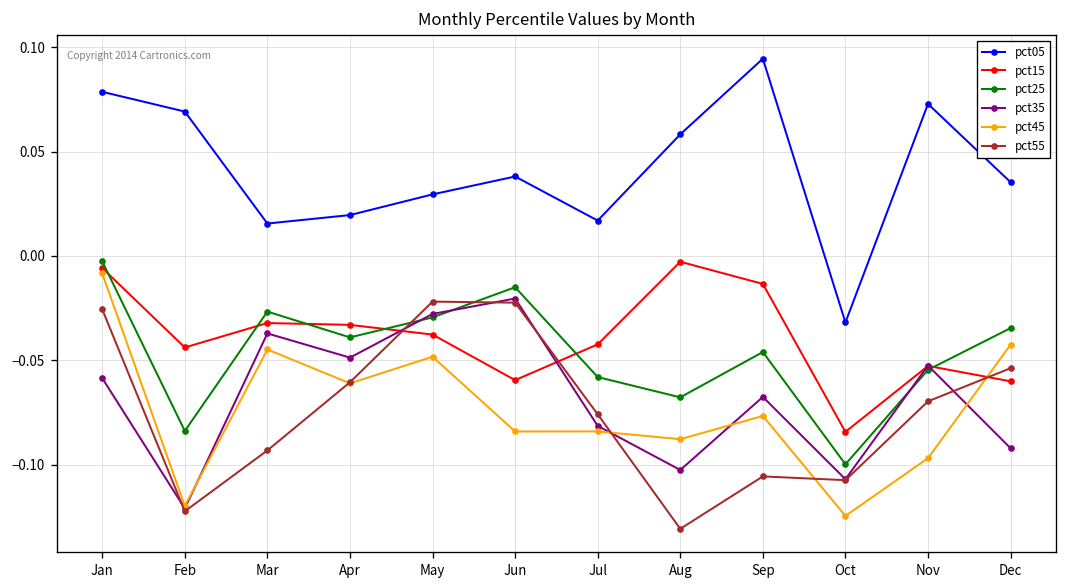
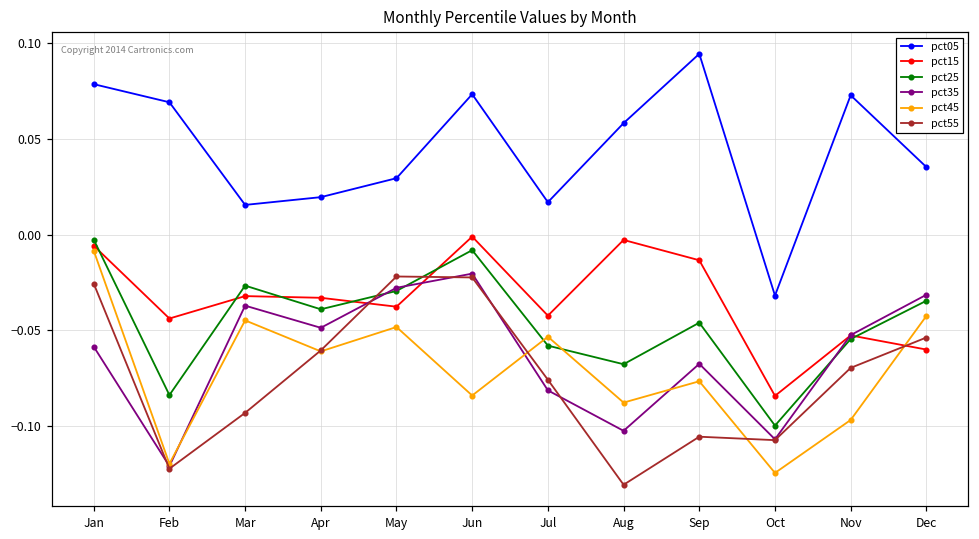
pct05, Jun: 0.038 -> 0.073
pct15, Jun: -0.060 -> -0.001
pct25, Jun: -0.015 -> -0.008
pct45, Jul: -0.084 -> -0.053
pct35, Dec: -0.092 -> -0.031
